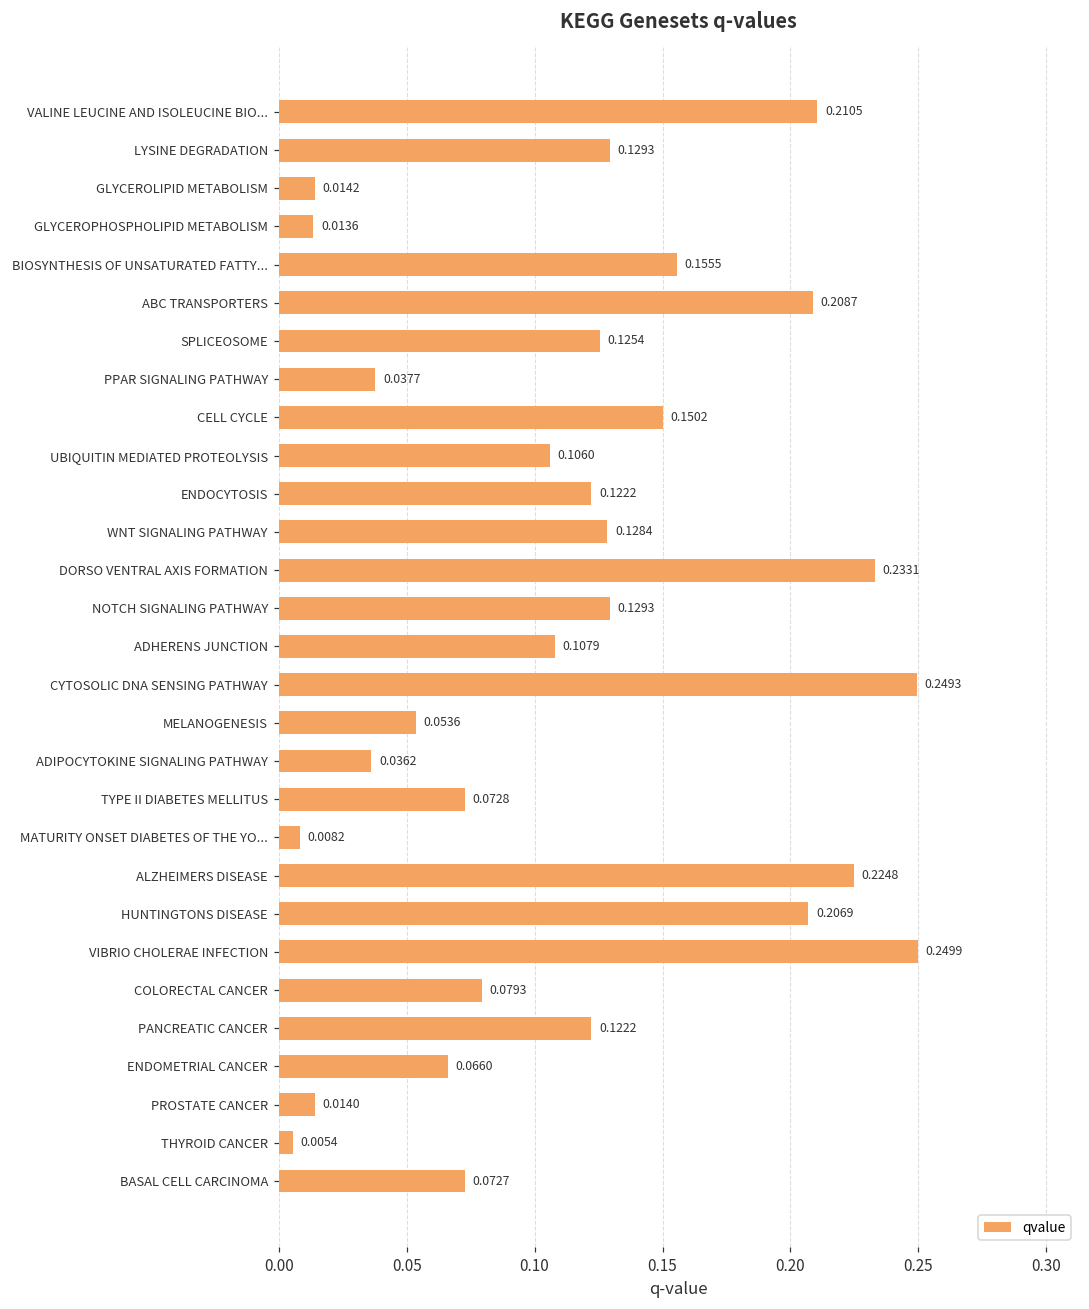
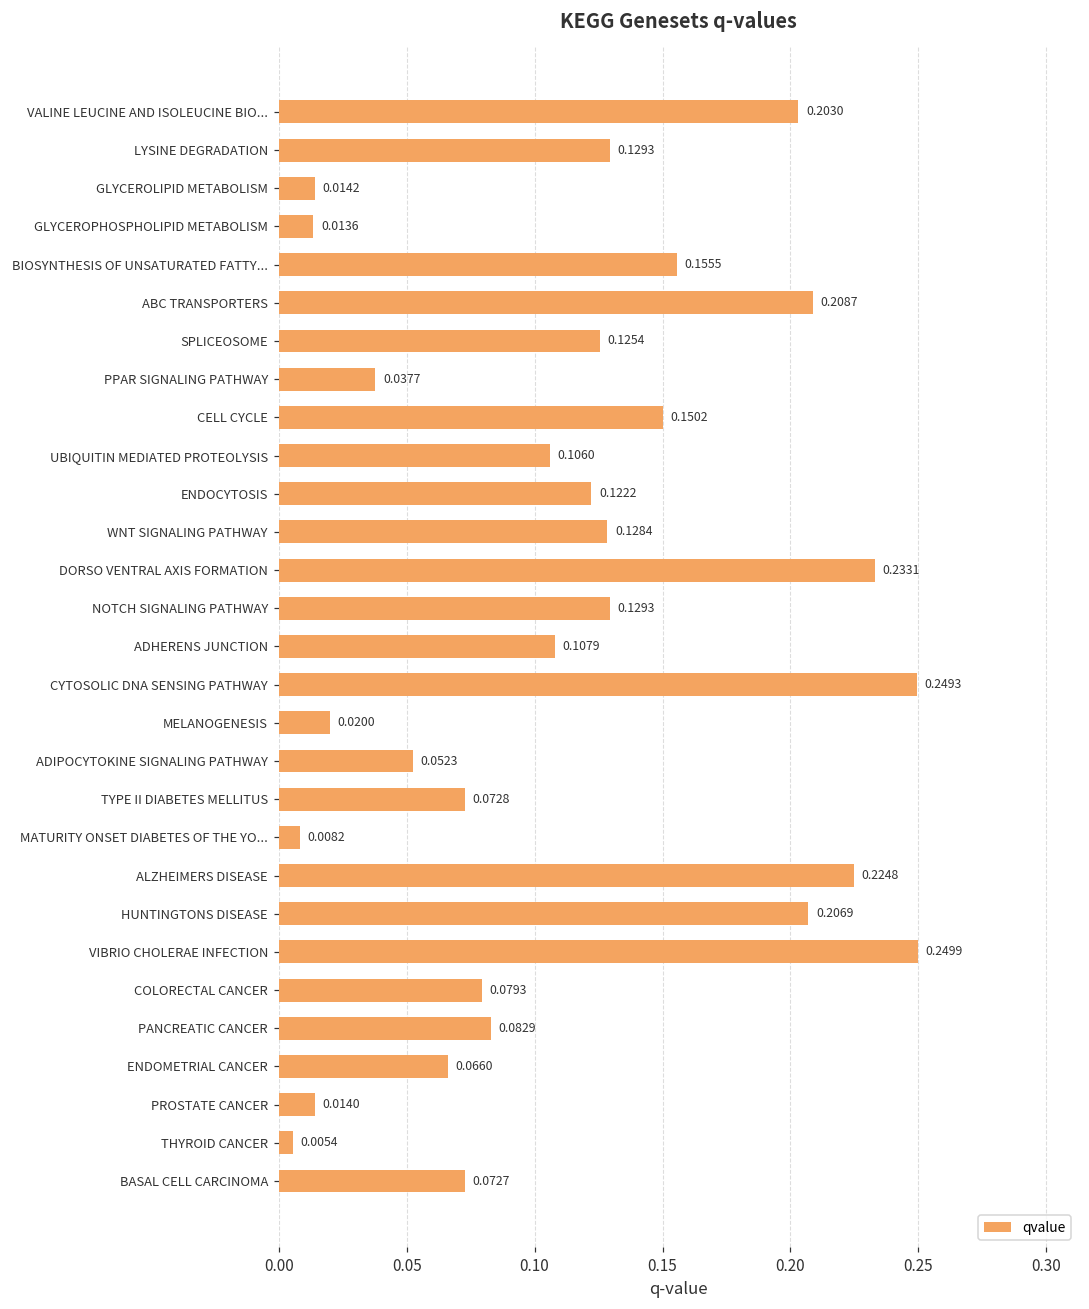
VALINE LEUCINE AND ISOLEUCINE BIO...: 0.2105 -> 0.2030
MELANOGENESIS: 0.0536 -> 0.0200
ADIPOCYTOKINE SIGNALING PATHWAY: 0.0362 -> 0.0523
PANCREATIC CANCER: 0.1222 -> 0.0829
